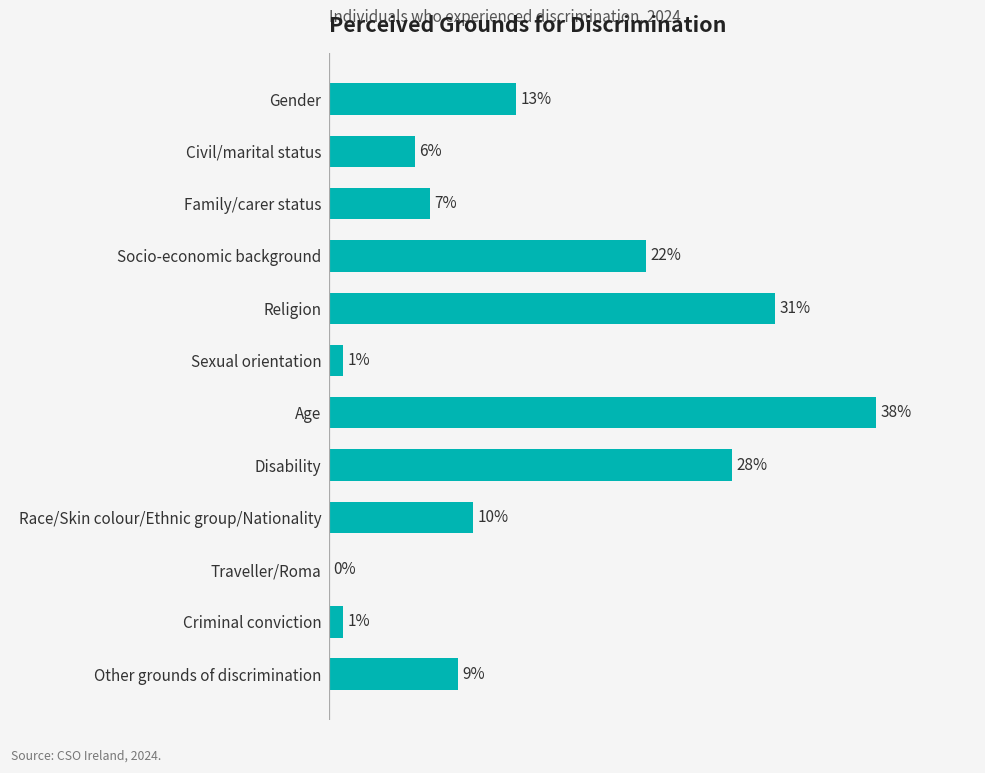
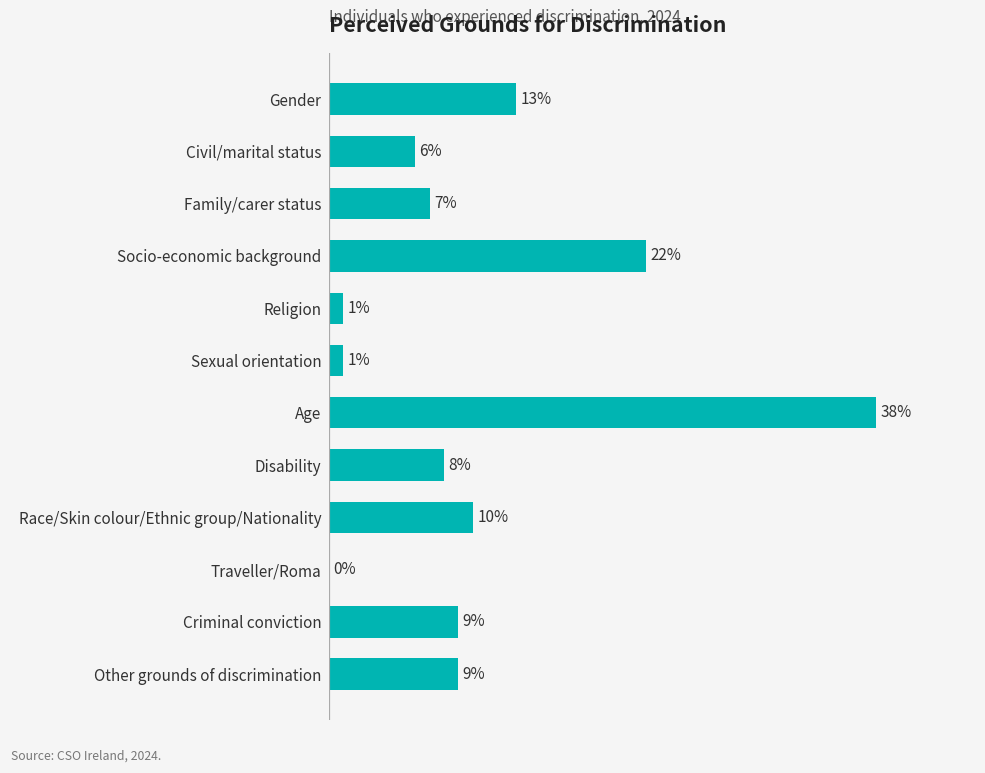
Religion: 31% -> 1%
Disability: 28% -> 8%
Criminal conviction: 1% -> 9%
